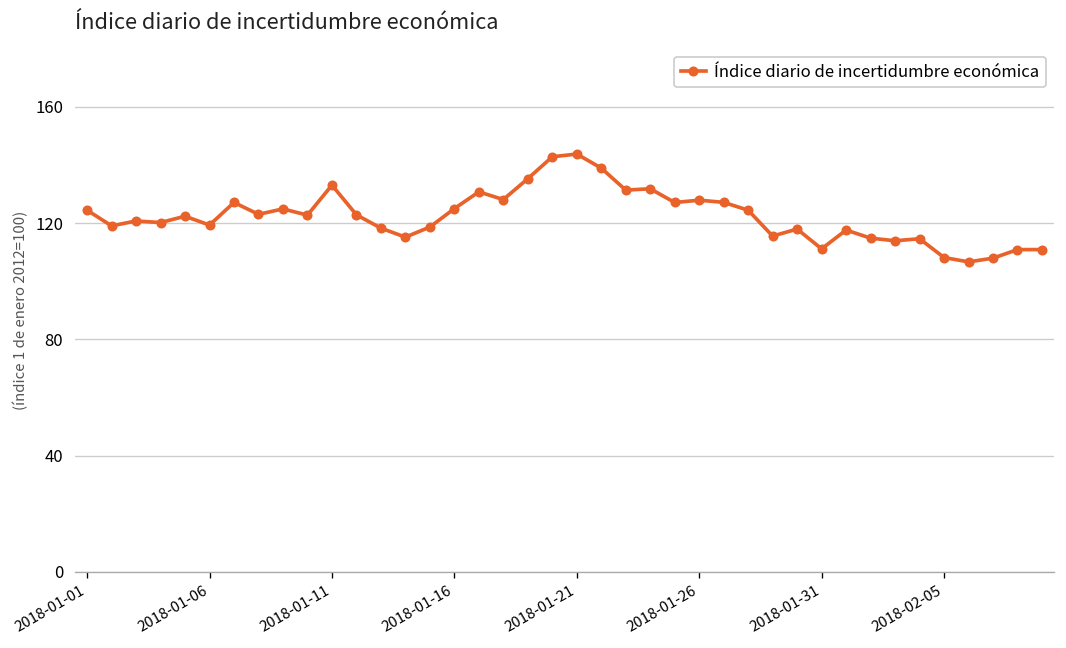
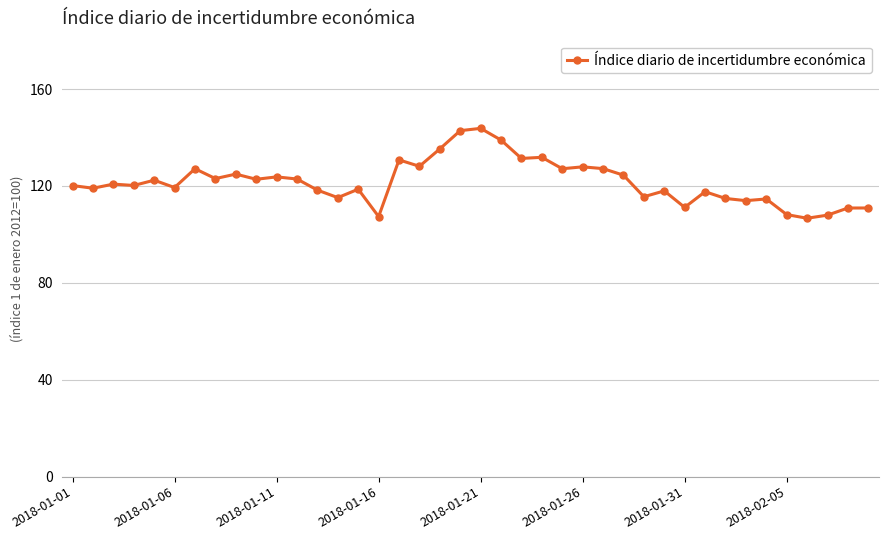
2018-01-01: 124 -> 120
2018-01-11: 133 -> 124
2018-01-16: 125 -> 107
